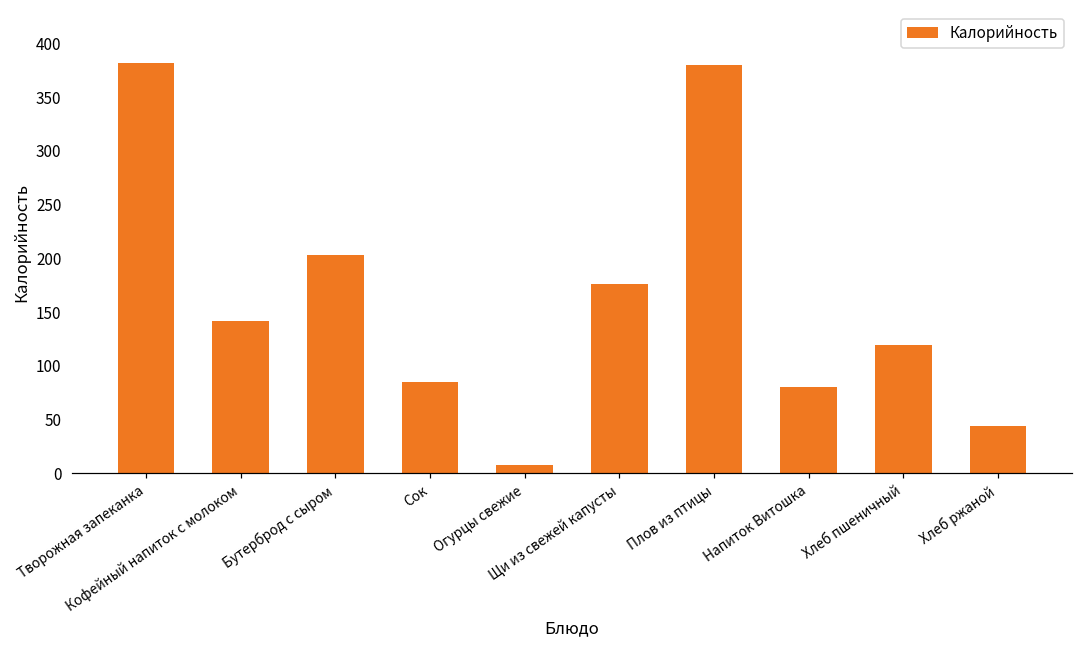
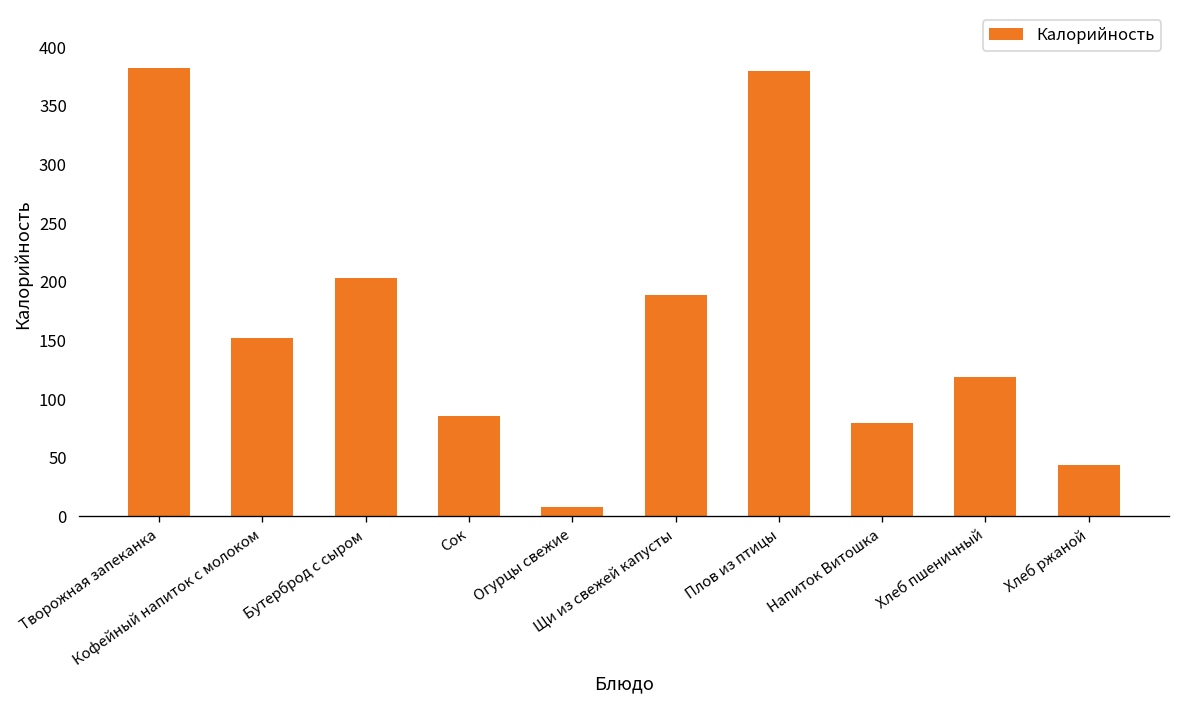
Кофейный напиток с молоком: 140 -> 150
Щи из свежей капусты: 180 -> 190
